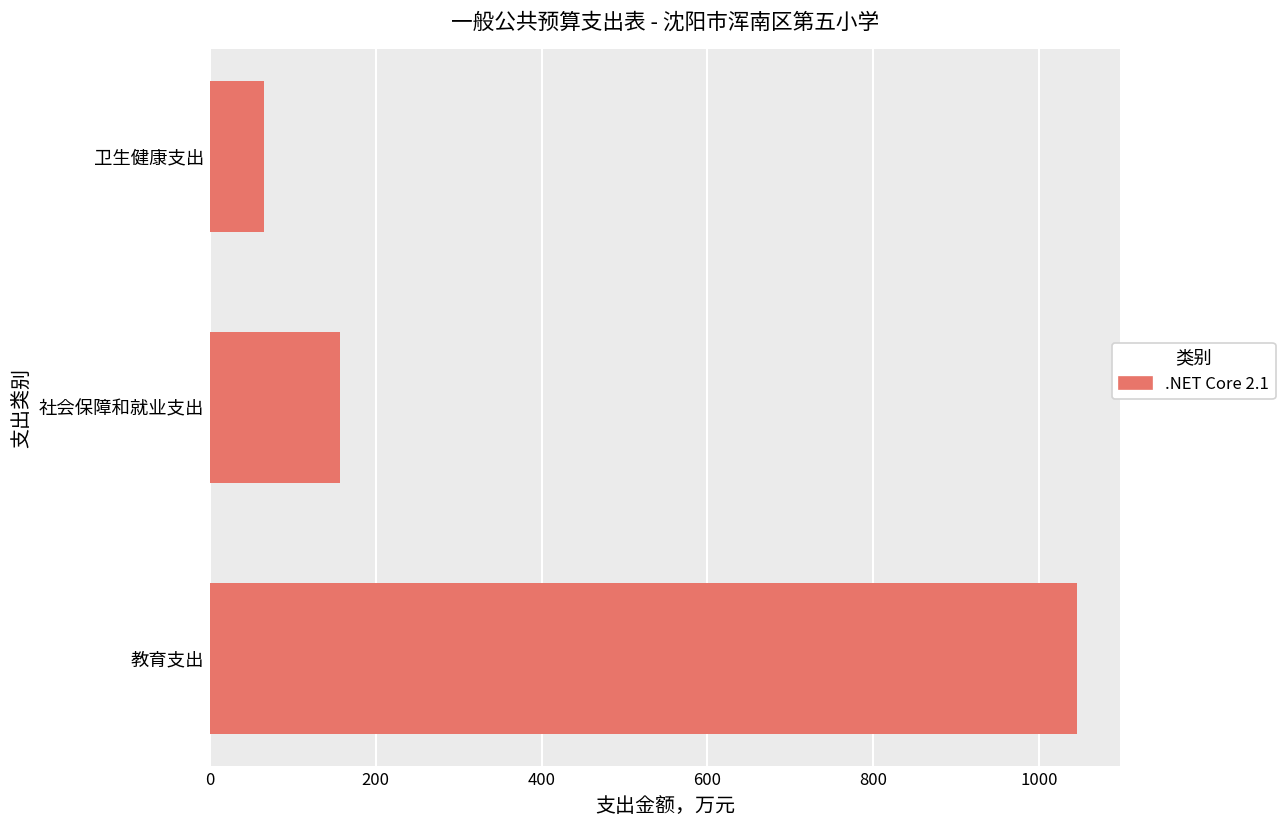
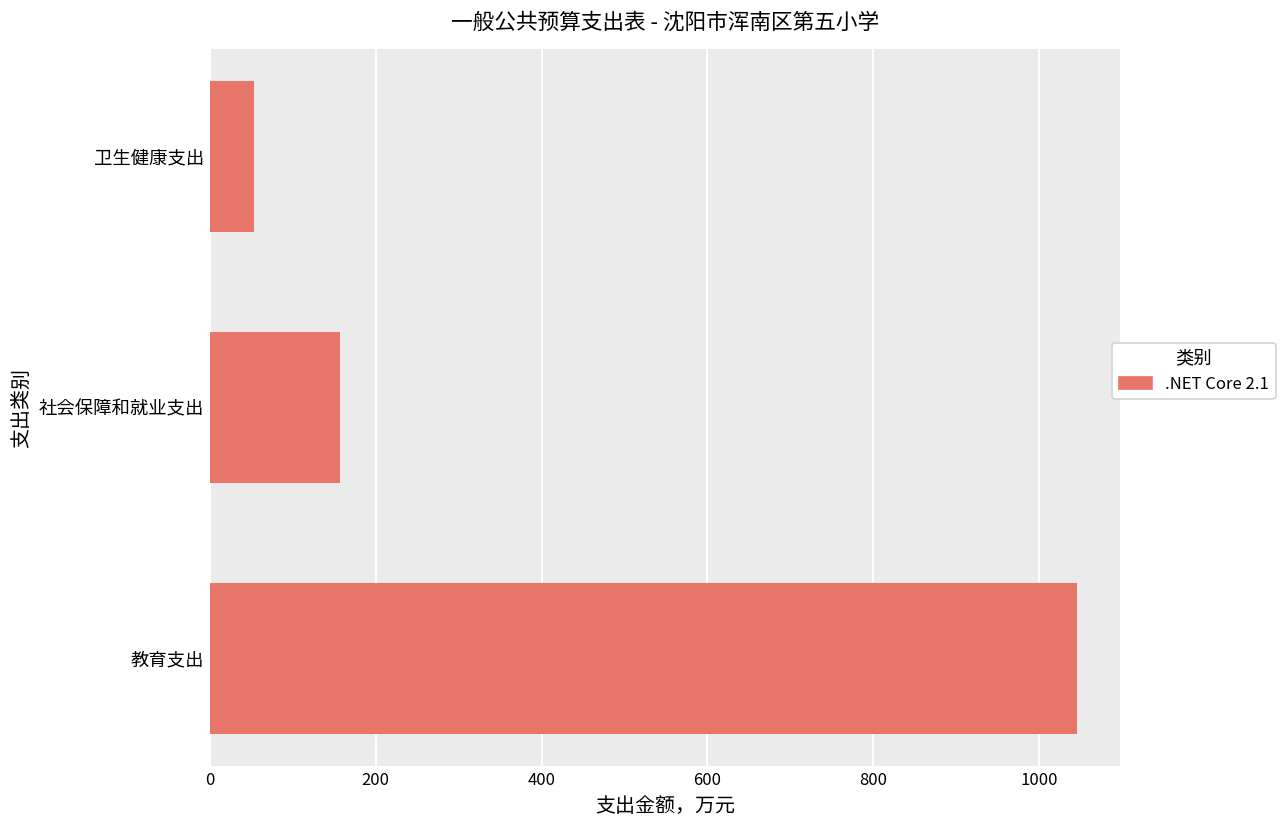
卫生健康支出: 70 -> 50
